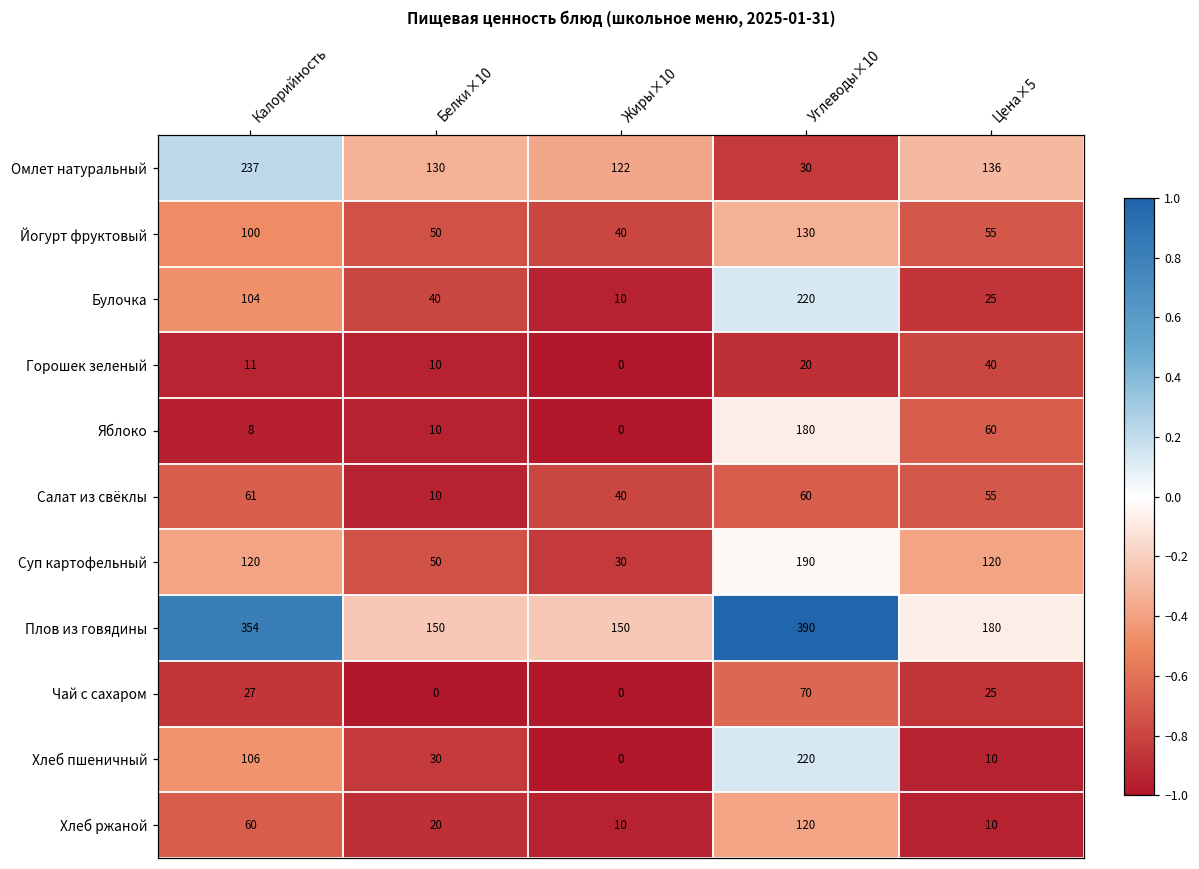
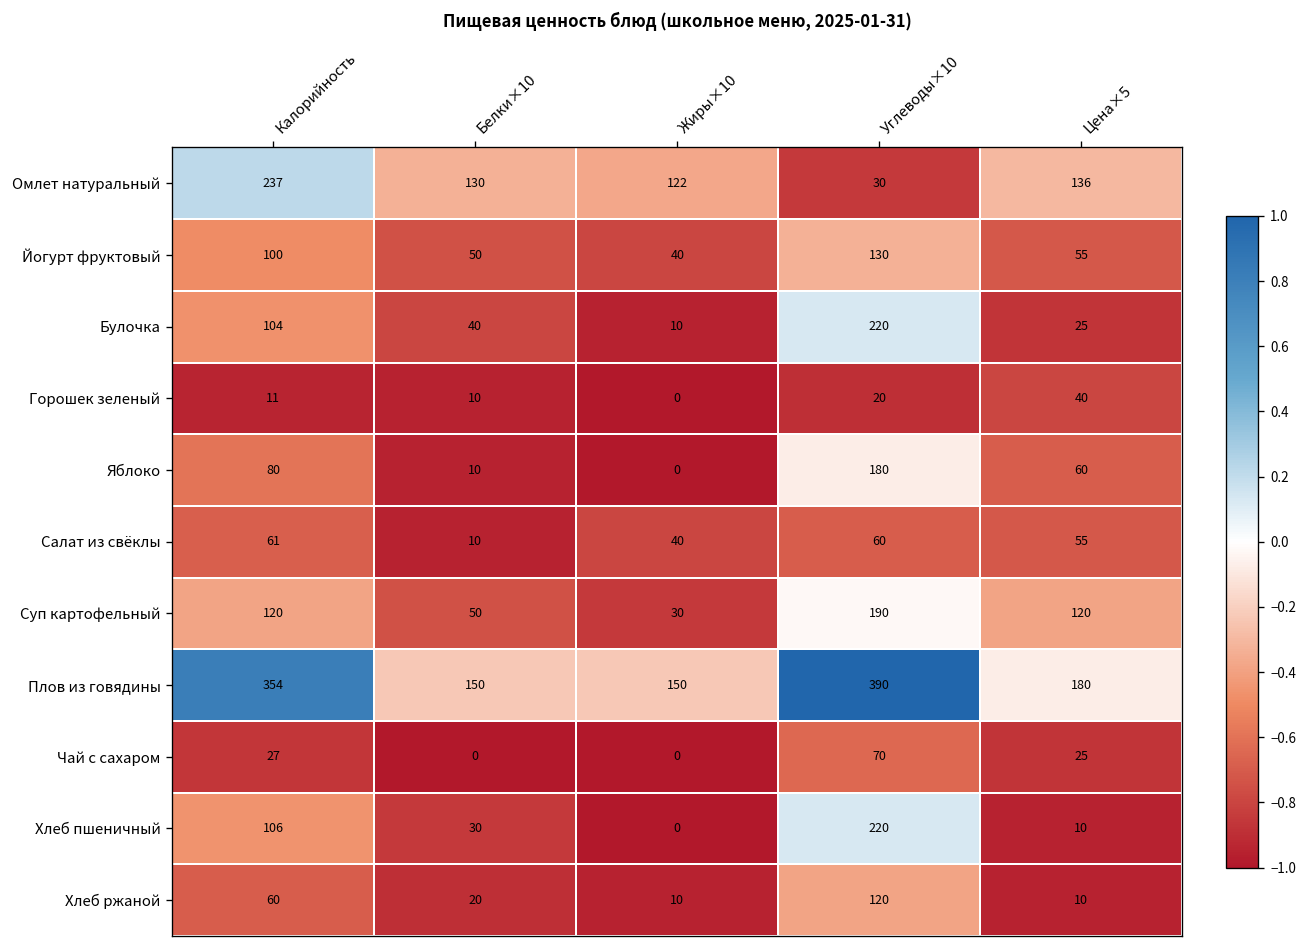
Яблоко, Калорийность: 8 -> 80
